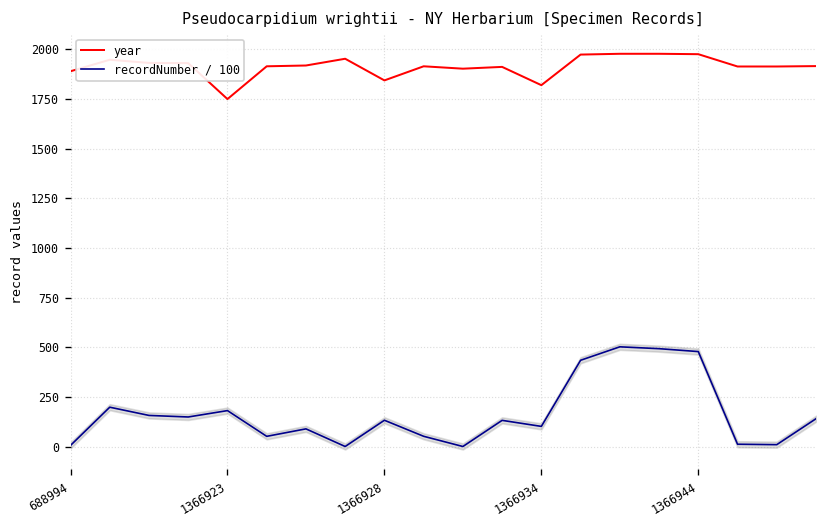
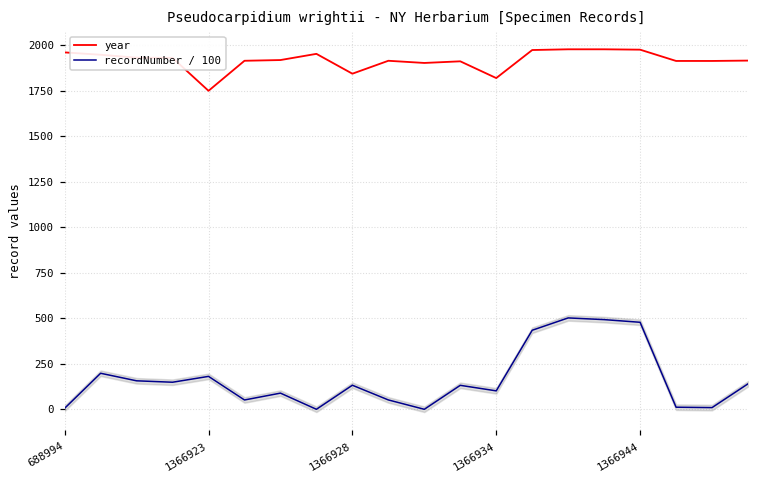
year, 688994: 1890 -> 1960
